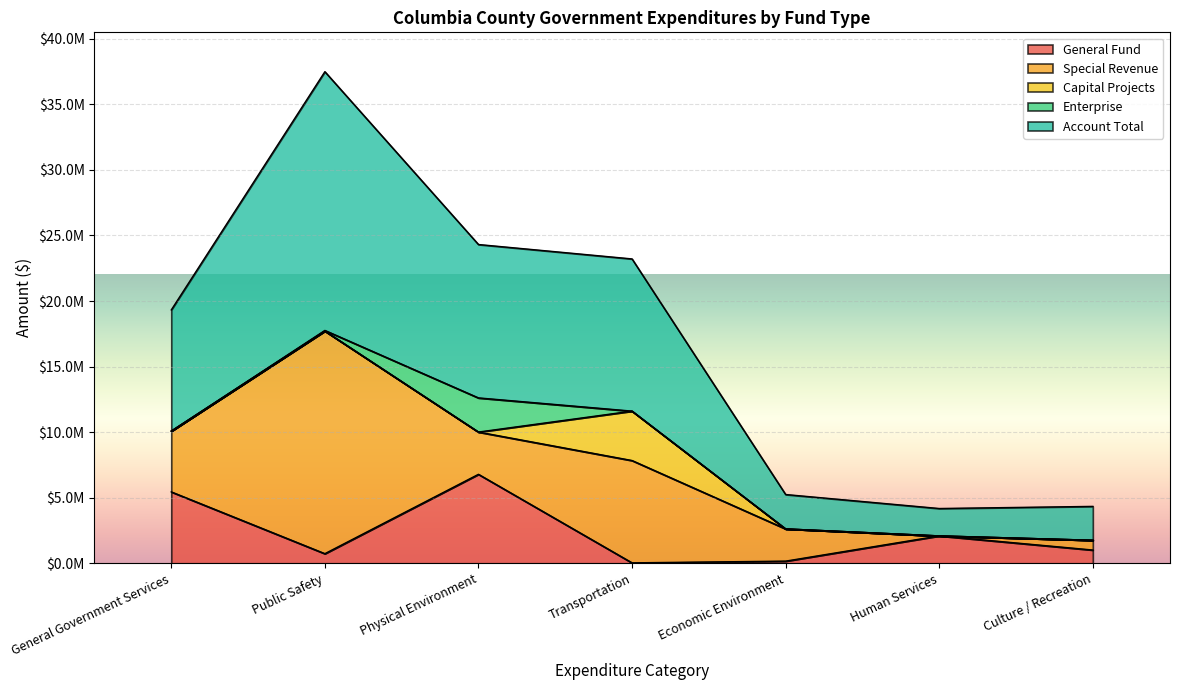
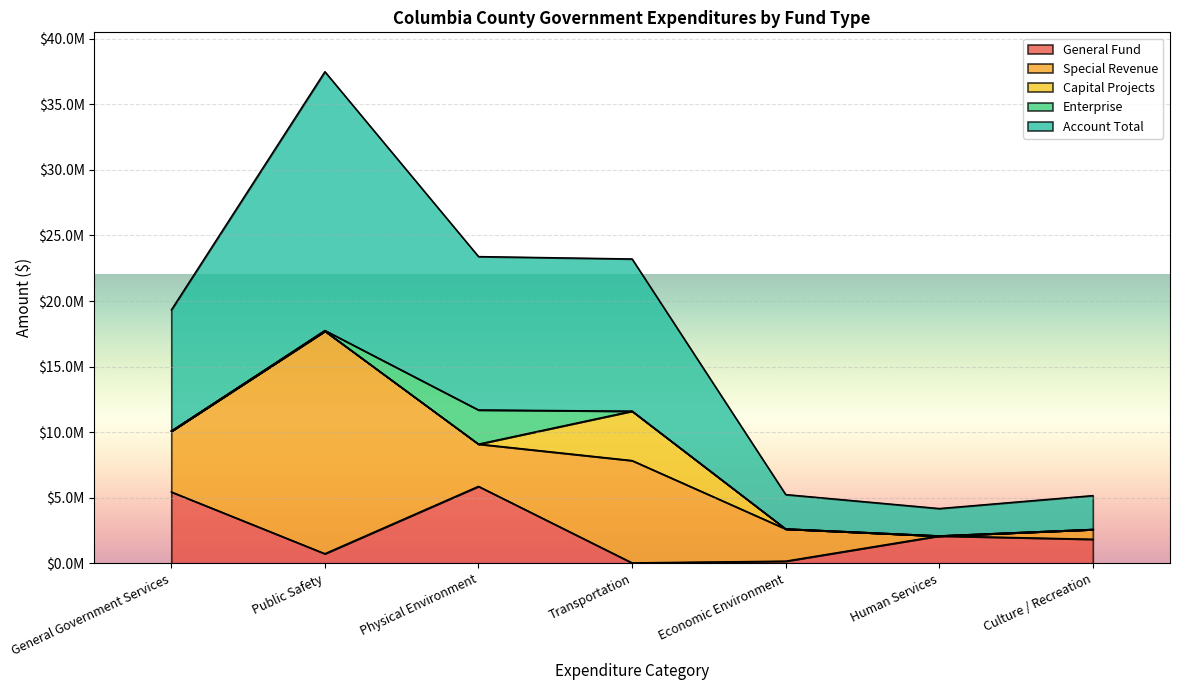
General Fund, Physical Environment: $6800000 -> $5900000
General Fund, Culture / Recreation: $1000000 -> $1800000
